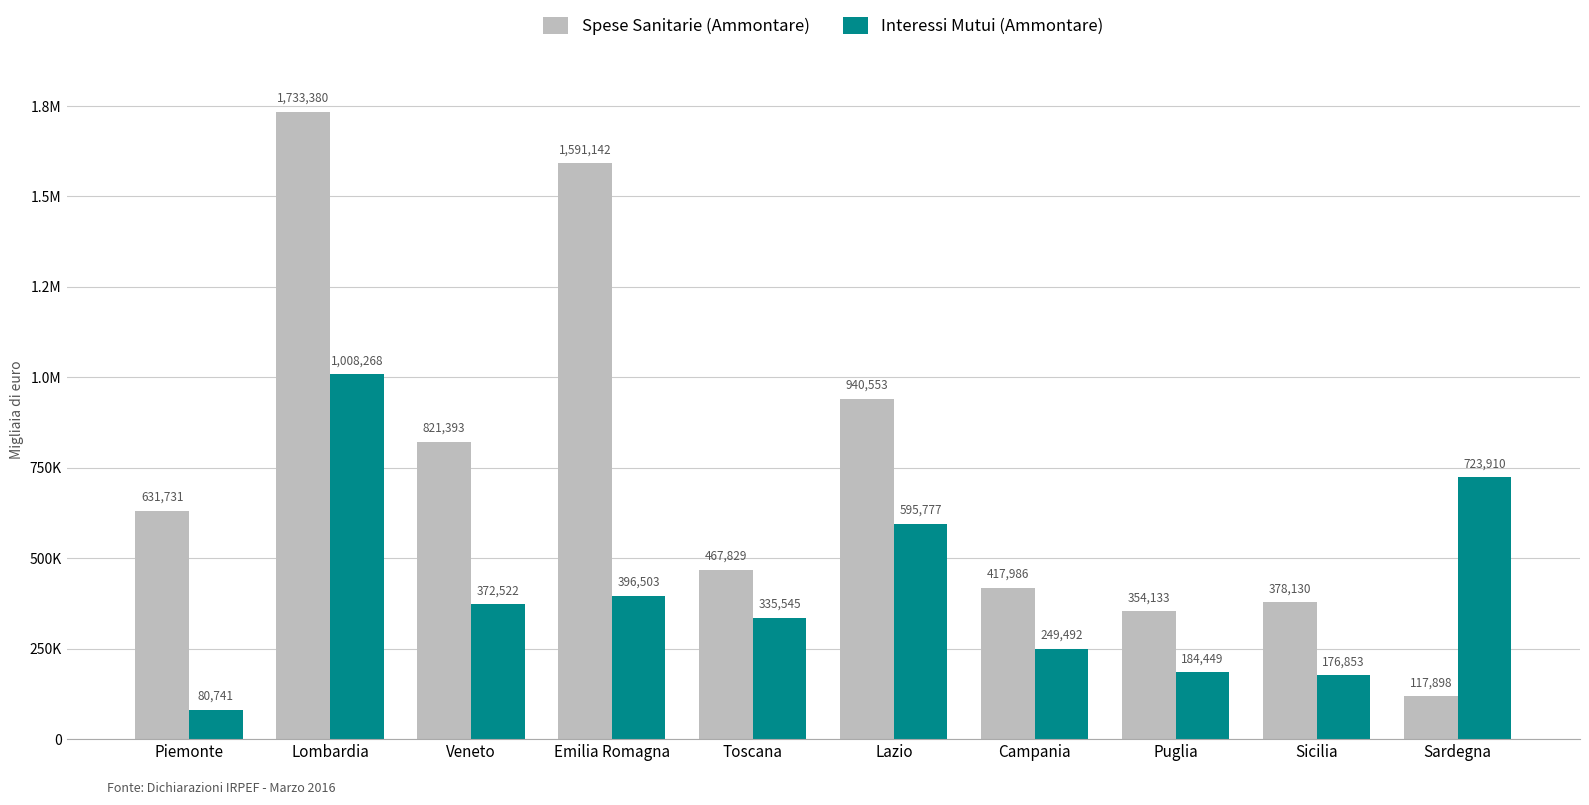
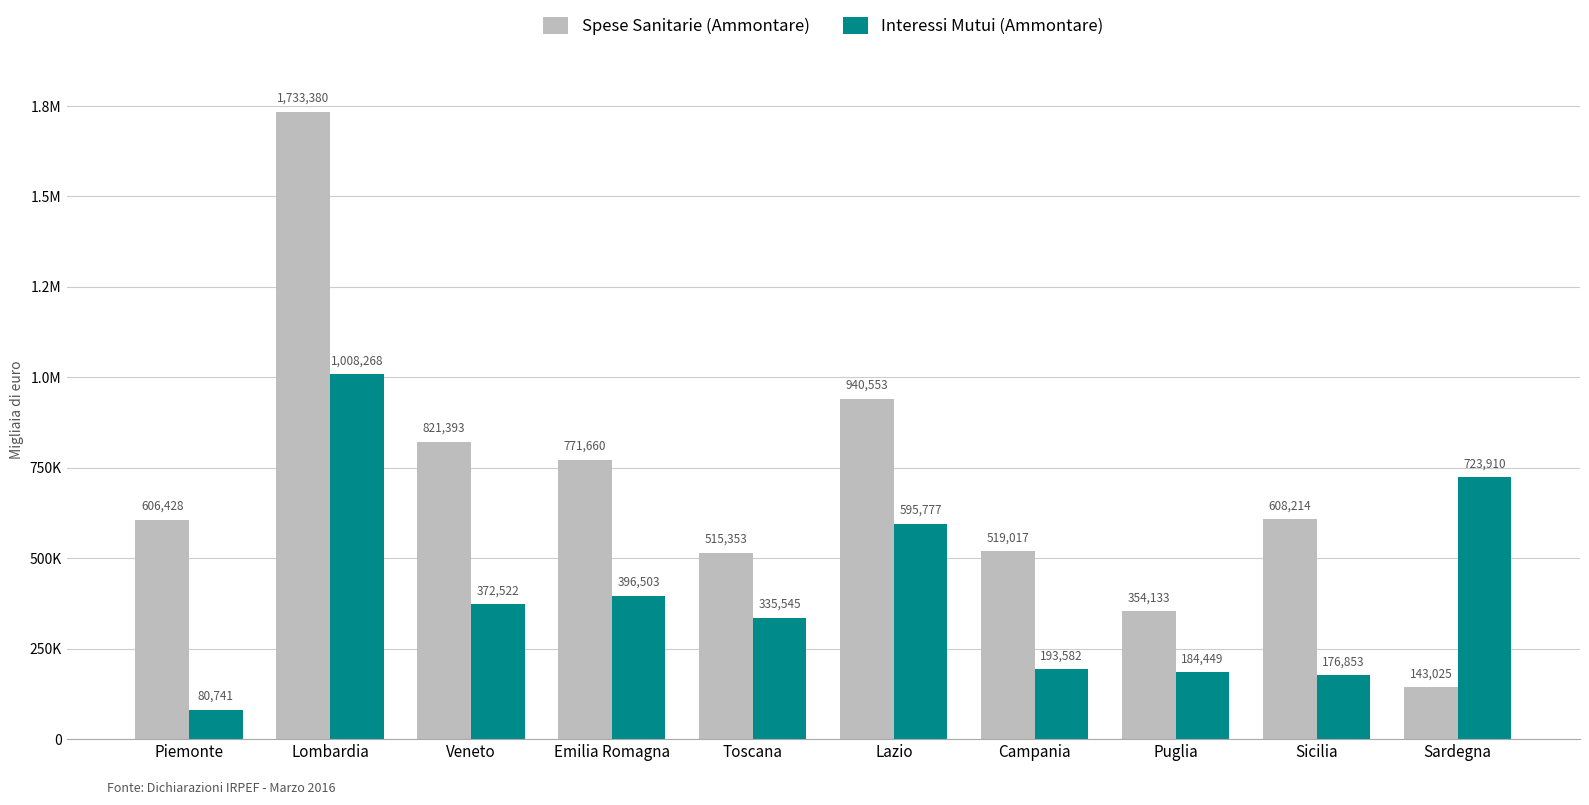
Spese Sanitarie (Ammontare), Piemonte: 631,731 -> 606,428
Spese Sanitarie (Ammontare), Emilia Romagna: 1,591,142 -> 771,660
Spese Sanitarie (Ammontare), Toscana: 467,829 -> 515,353
Spese Sanitarie (Ammontare), Campania: 417,986 -> 519,017
Interessi Mutui (Ammontare), Campania: 249,492 -> 193,582
Spese Sanitarie (Ammontare), Sicilia: 378,130 -> 608,214
Spese Sanitarie (Ammontare), Sardegna: 117,898 -> 143,025
